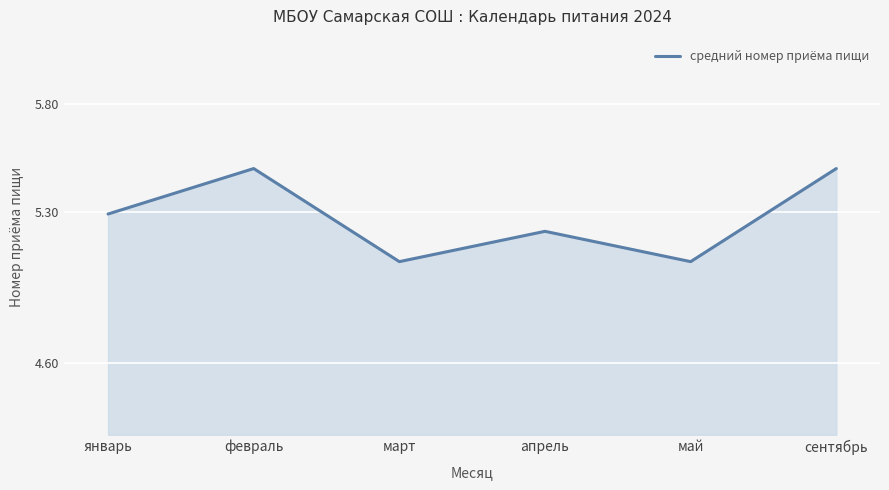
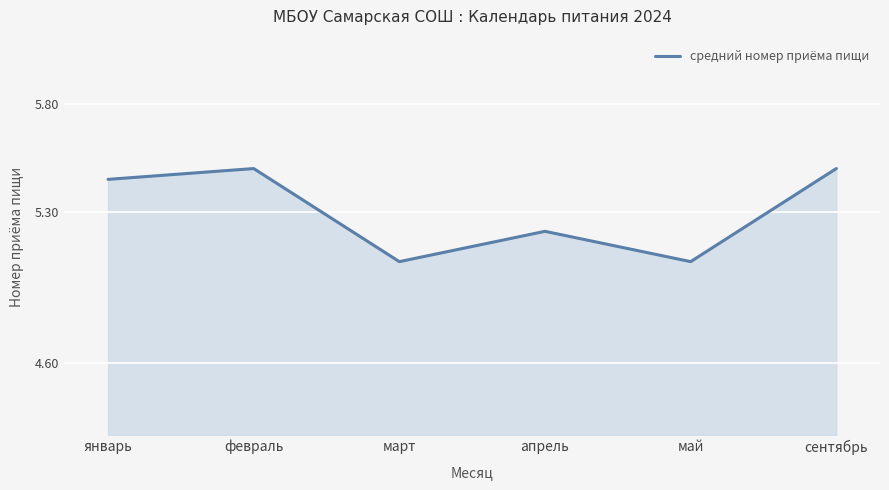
январь: 5.29 -> 5.45
